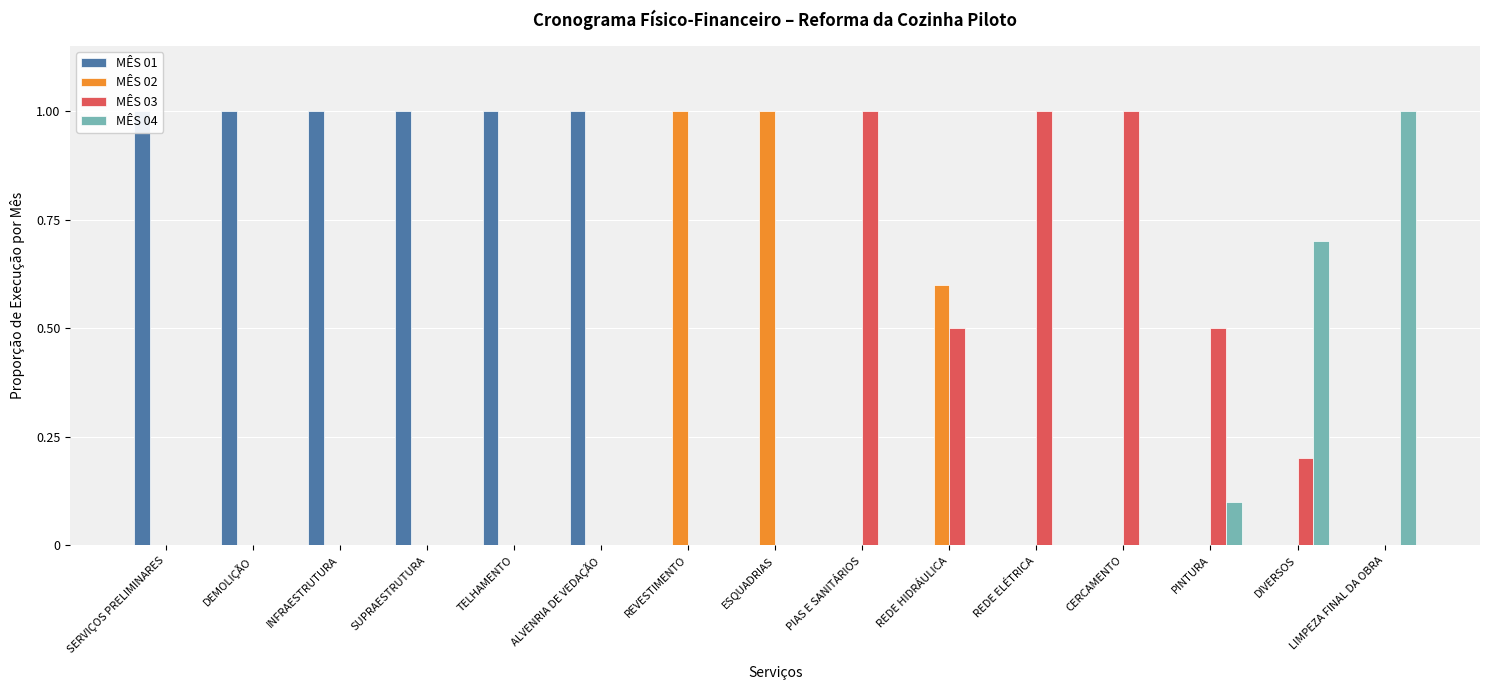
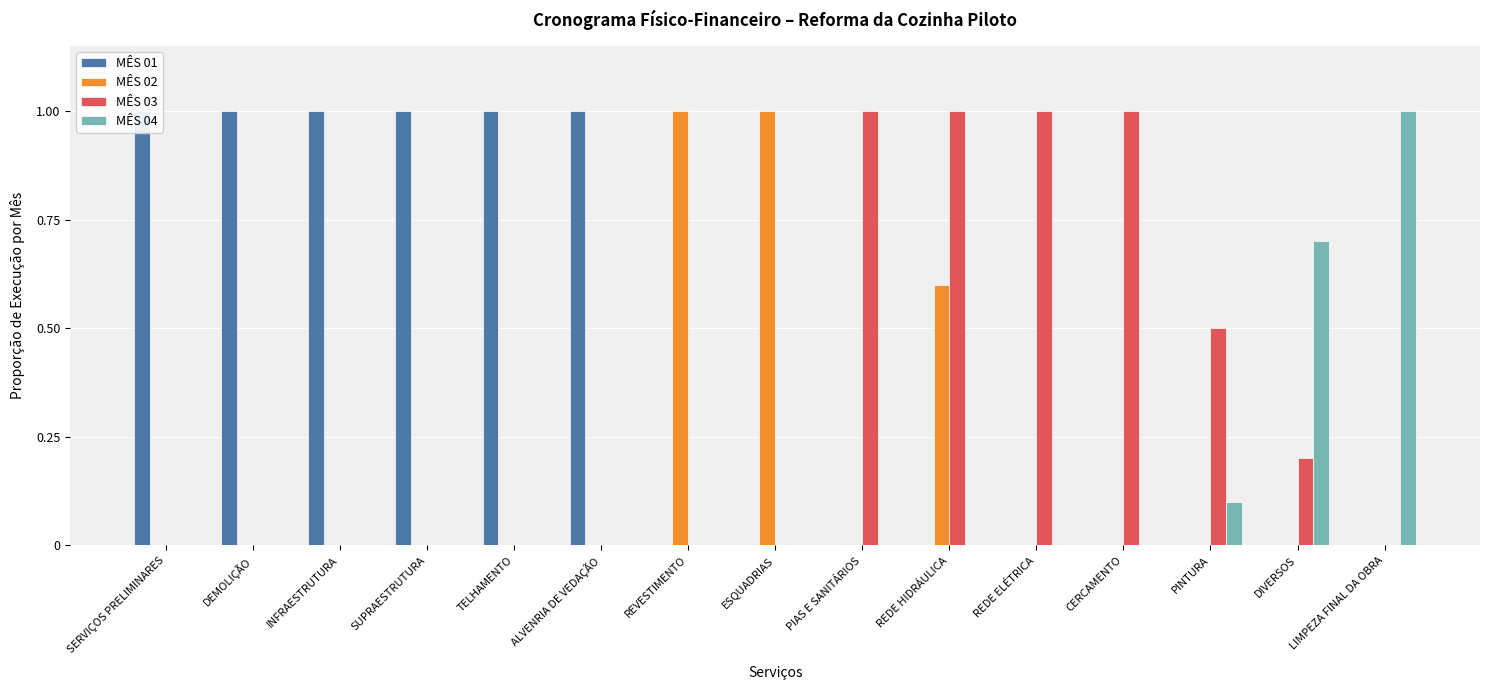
MÊS 03, REDE HIDRÁULICA: 0.5 -> 1.0
